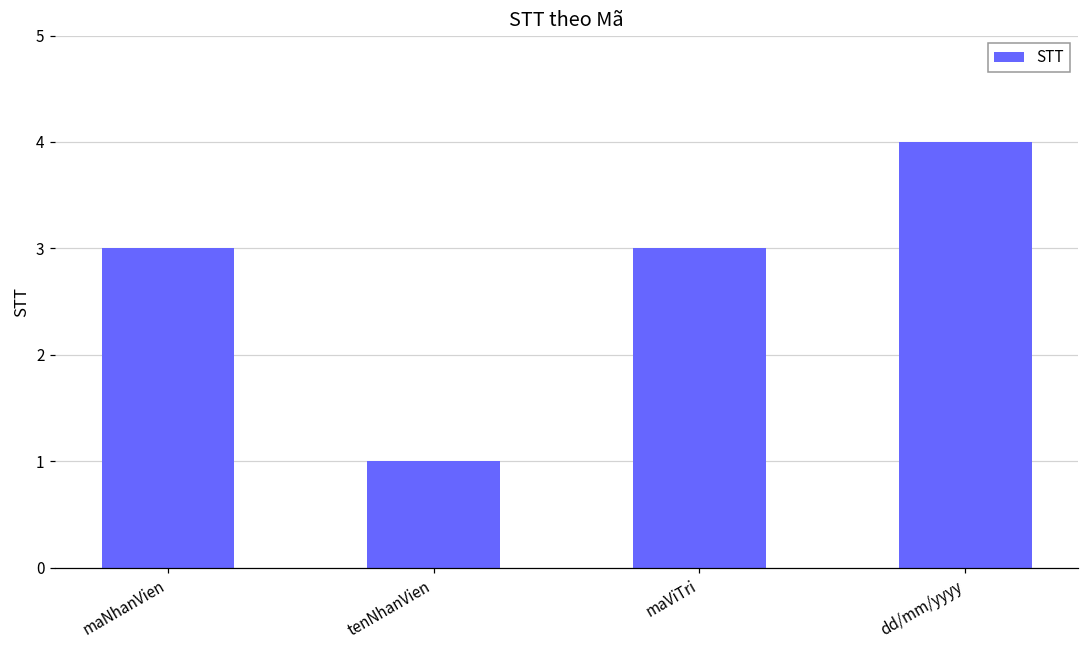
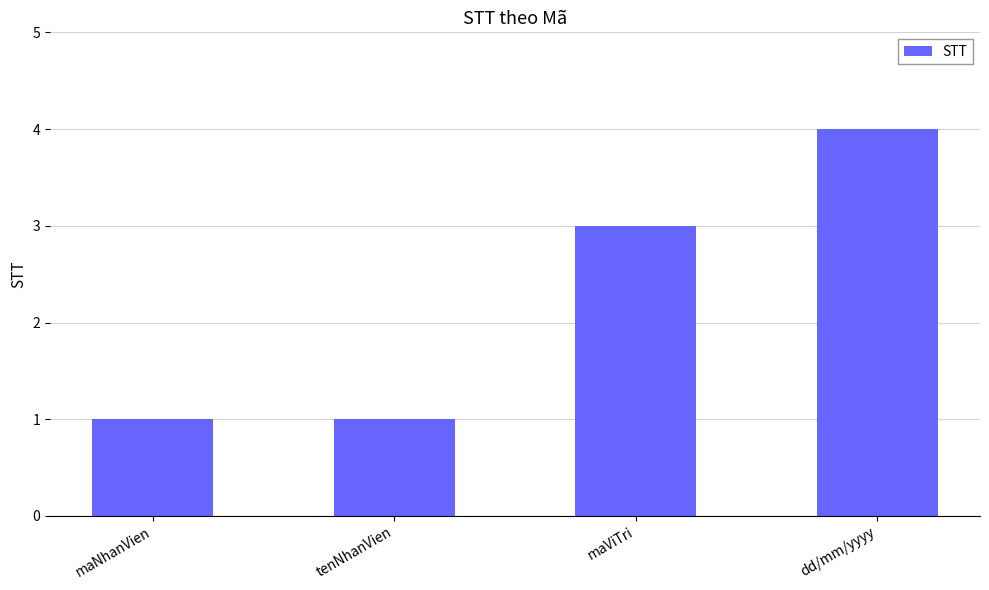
maNhanVien: 3 -> 1
